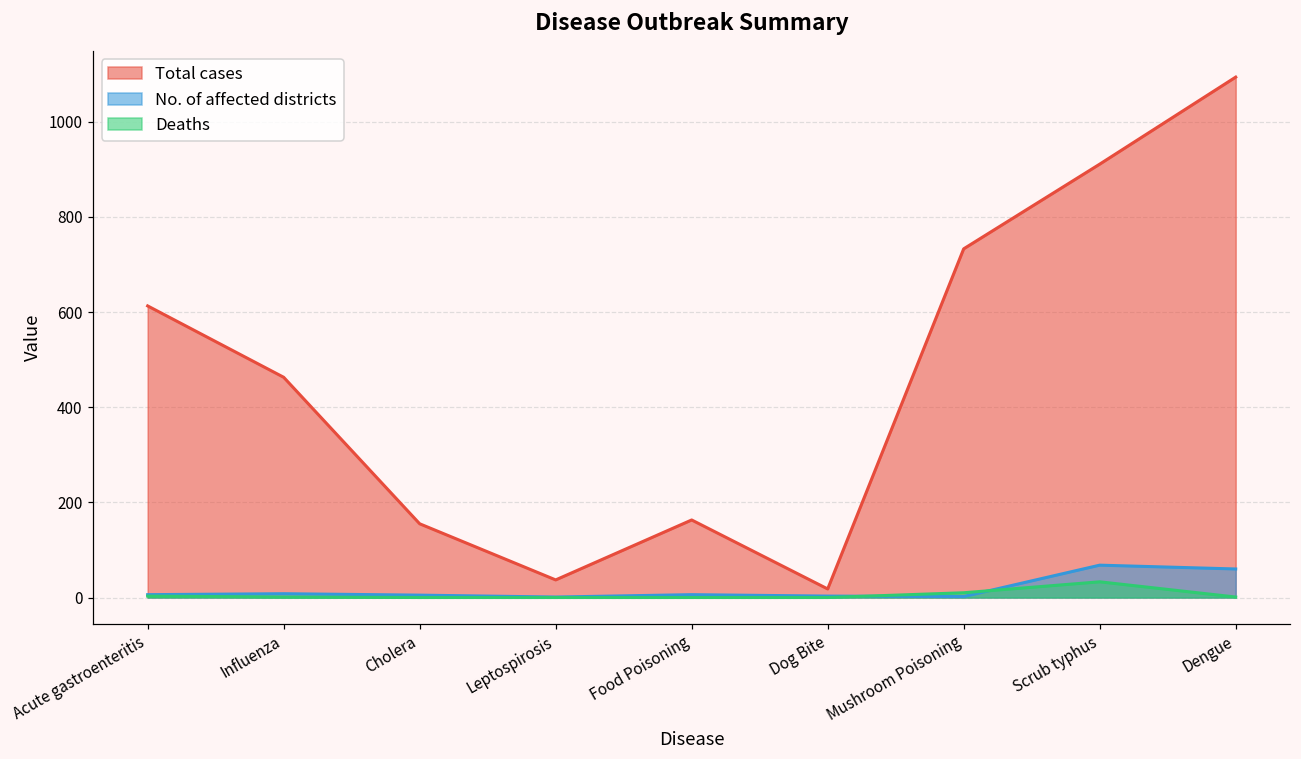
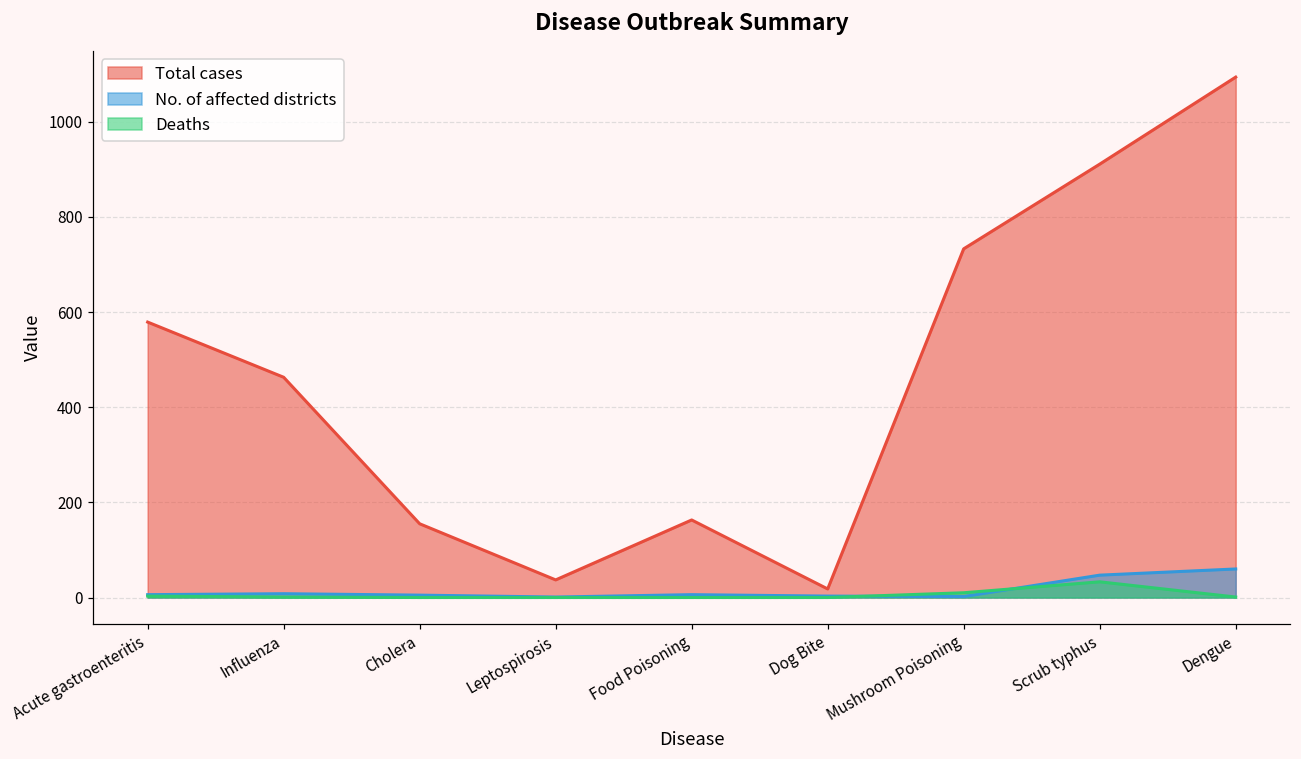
Total cases, Acute gastroenteritis: 610 -> 580
No. of affected districts, Scrub typhus: 70 -> 50
